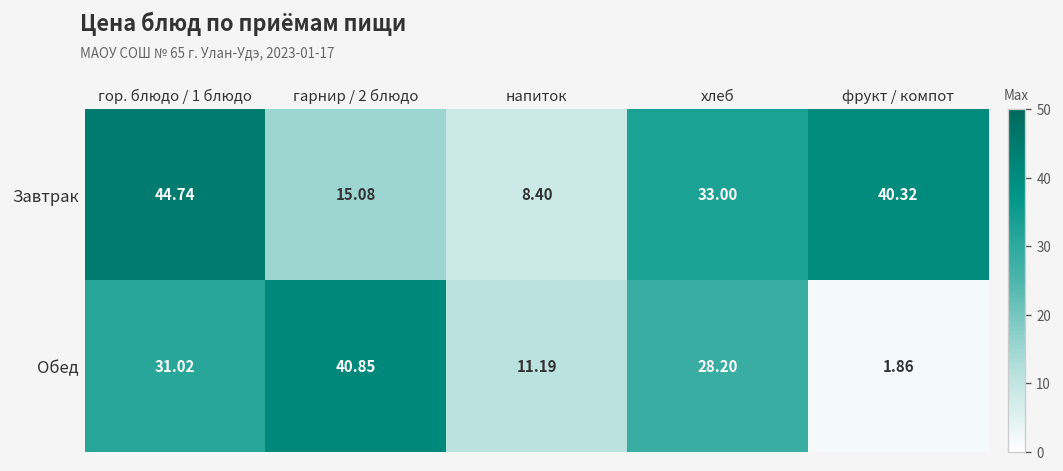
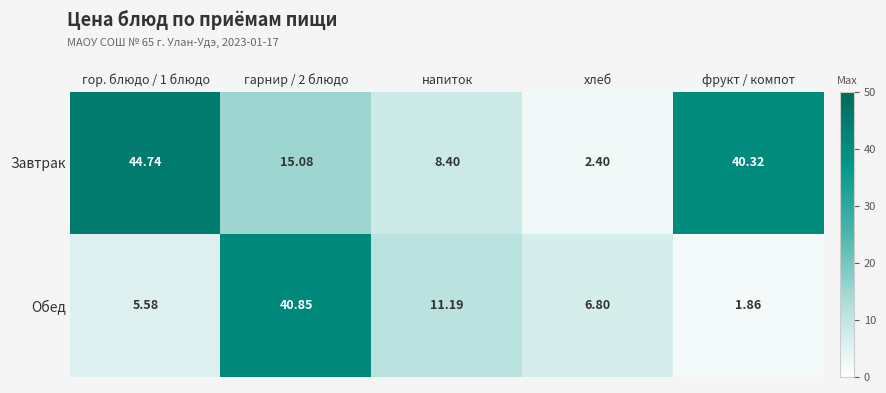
Завтрак, хлеб: 33.00 -> 2.40
Обед, гор. блюдо / 1 блюдо: 31.02 -> 5.58
Обед, хлеб: 28.20 -> 6.80
